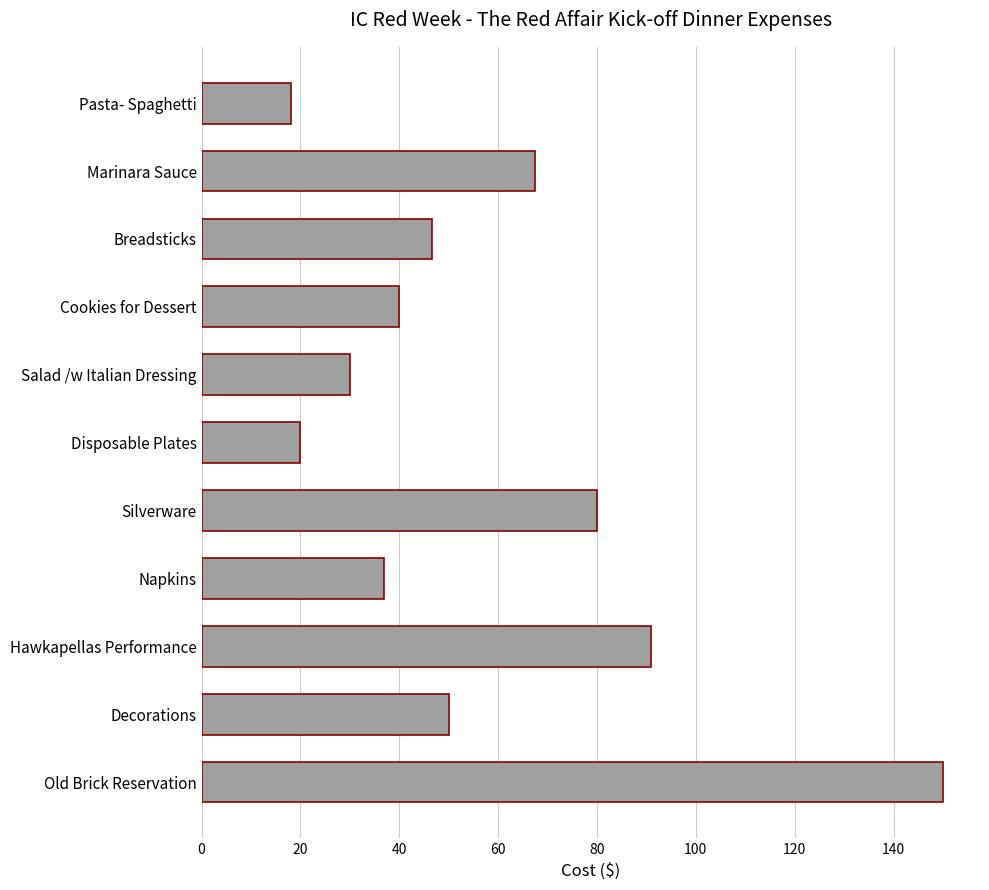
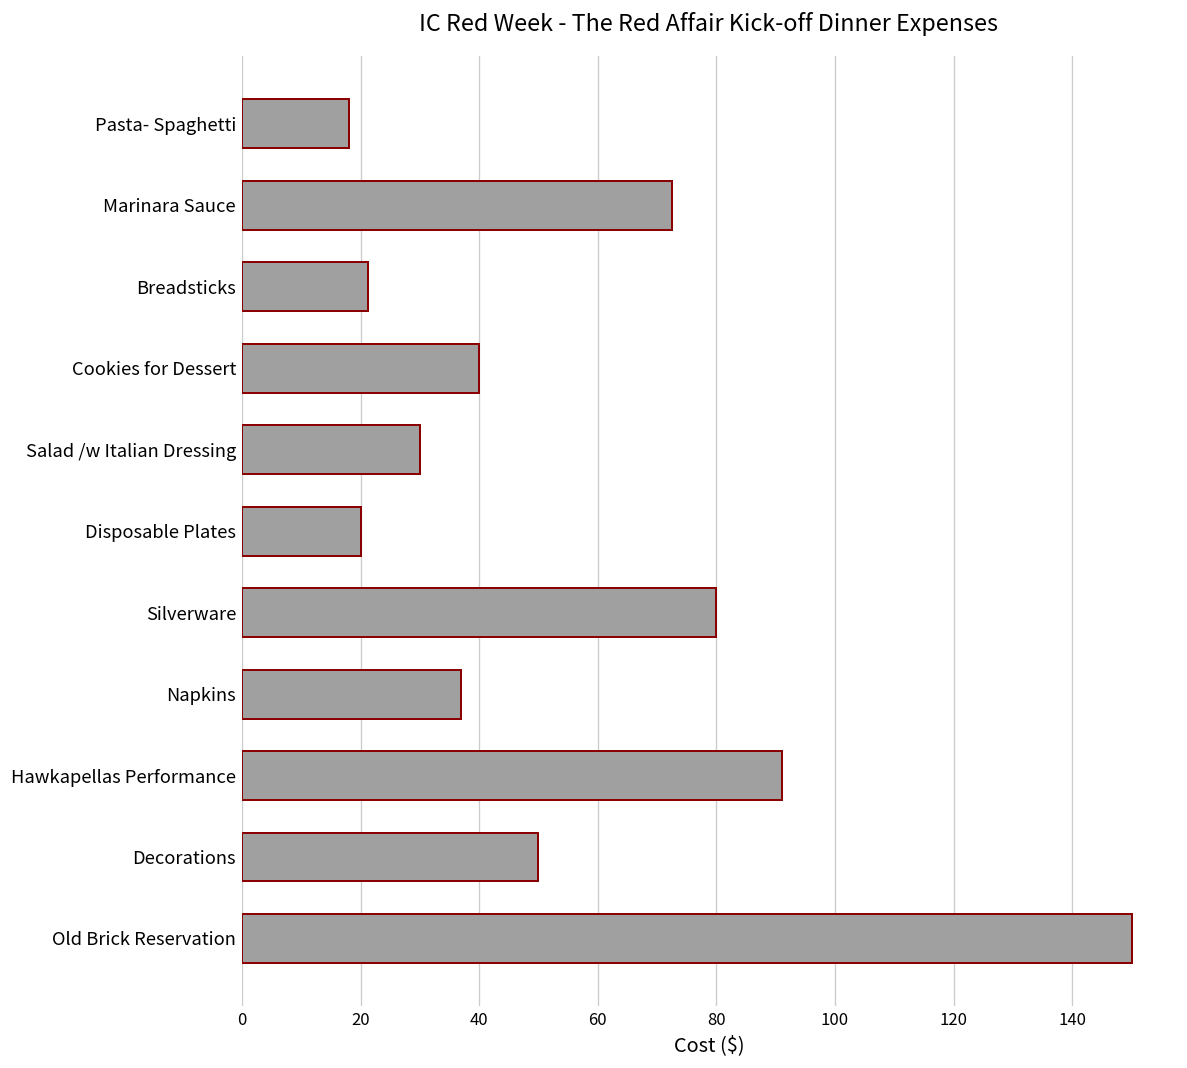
Marinara Sauce: 68 -> 73
Breadsticks: 47 -> 21
